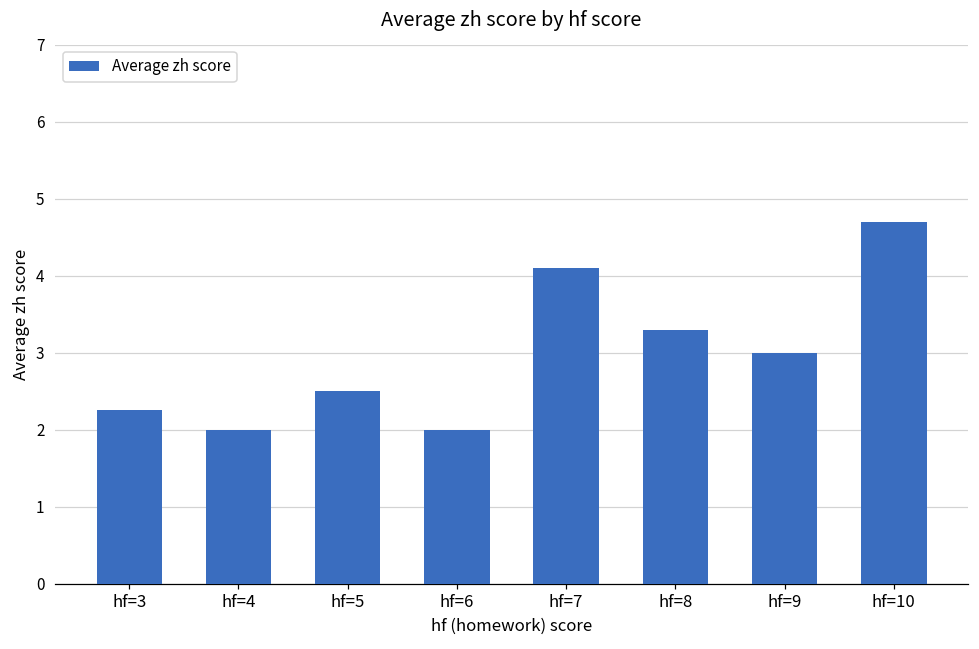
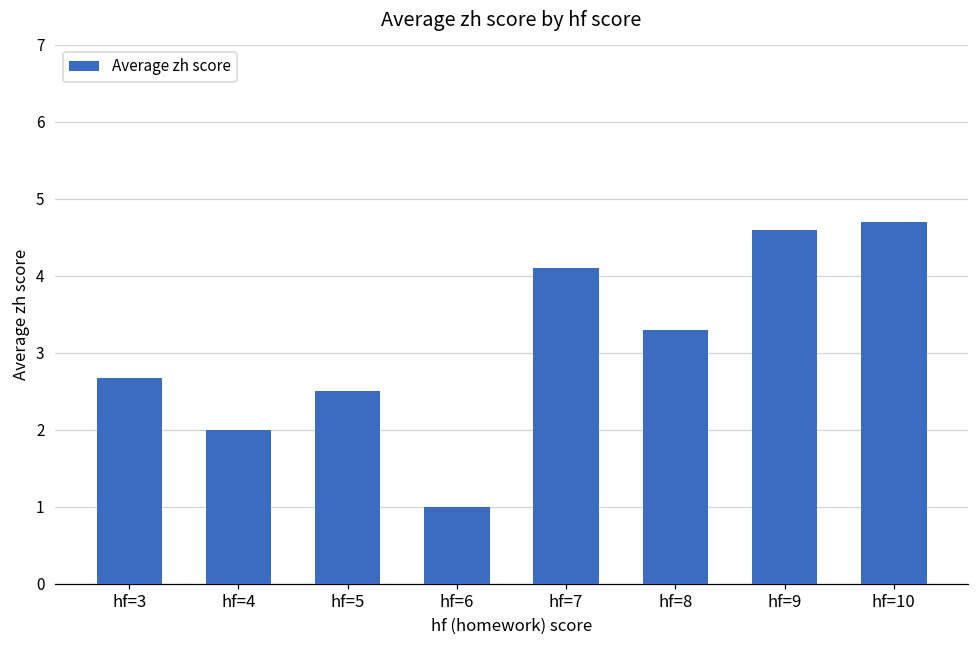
hf=3: 2.3 -> 2.7
hf=6: 2 -> 1
hf=9: 3.0 -> 4.6
